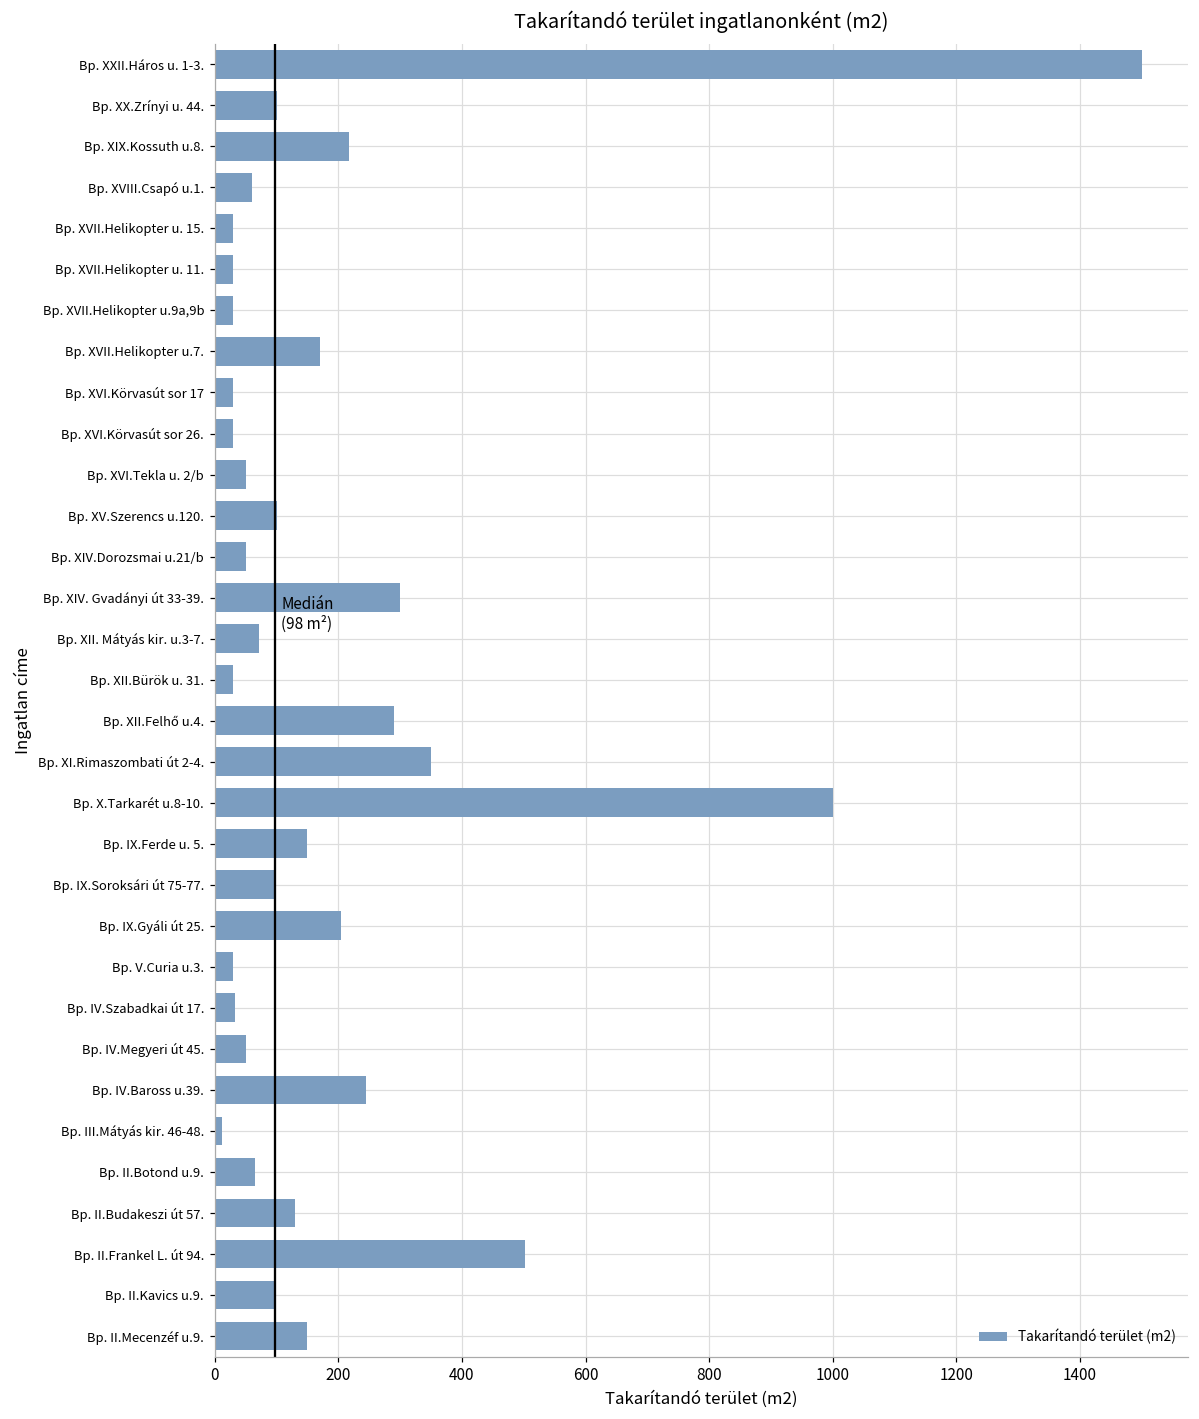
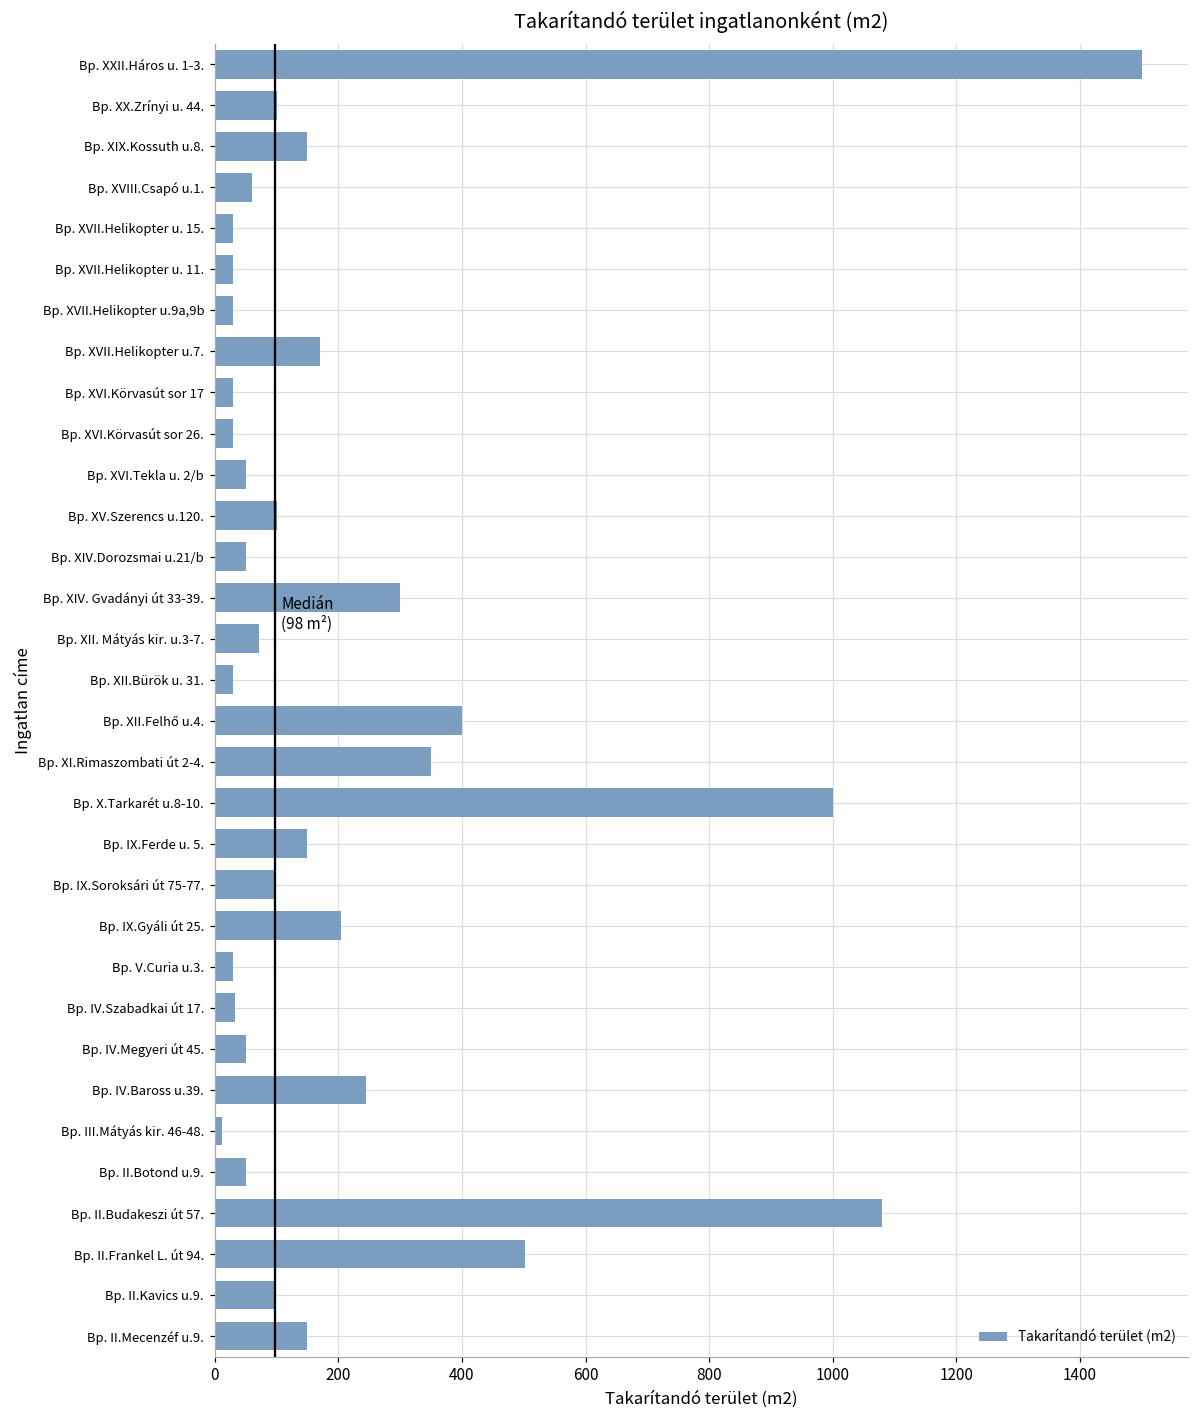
Bp. XIX.Kossuth u.8.: 220 -> 150
Bp. XII.Felhő u.4.: 290 -> 400
Bp. II.Botond u.9.: 70 -> 50
Bp. II.Budakeszi út 57.: 130 -> 1080
